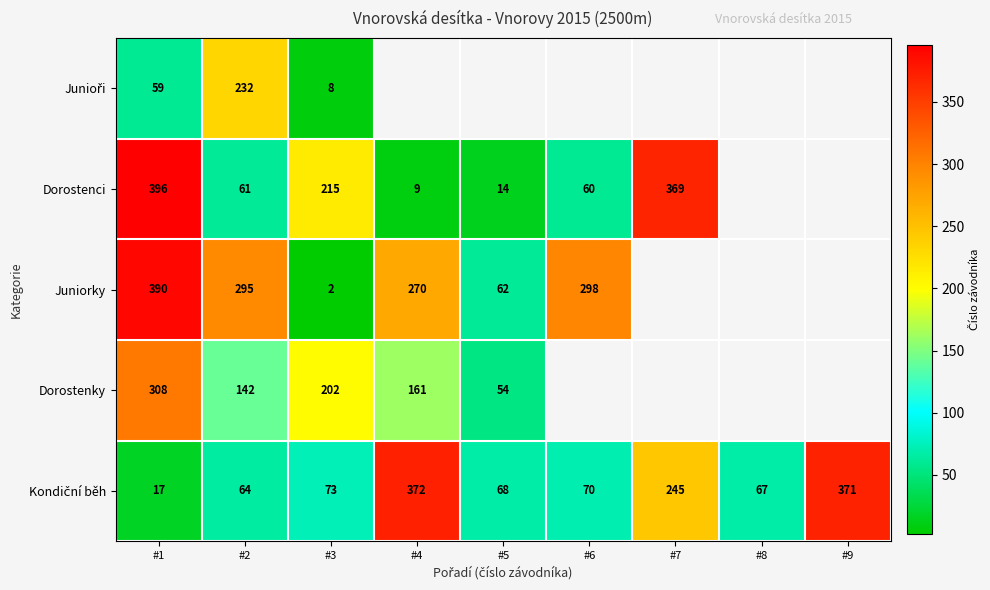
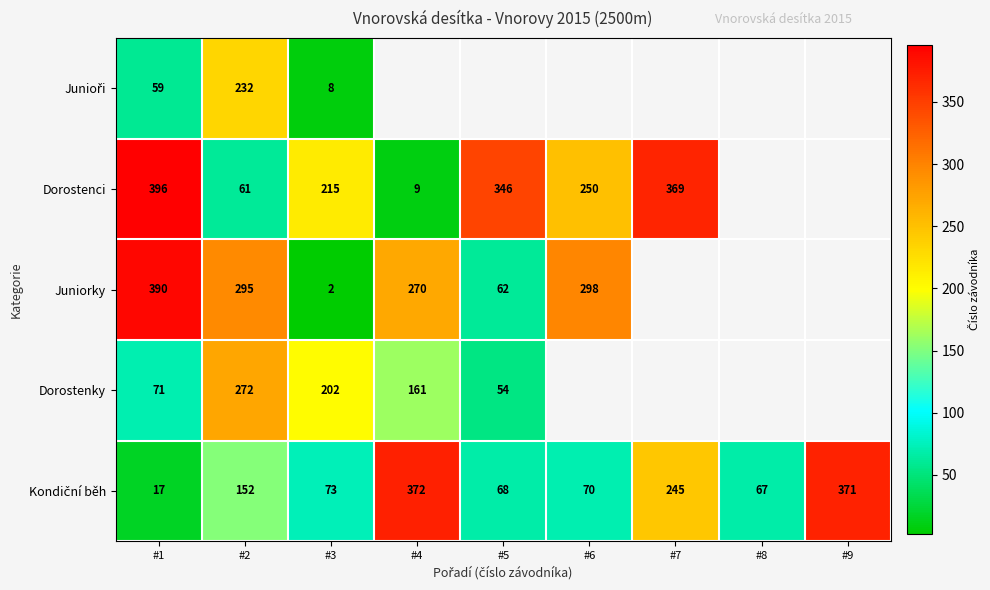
Dorostenci, #5: 14 -> 346
Dorostenci, #6: 60 -> 250
Dorostenky, #1: 308 -> 71
Dorostenky, #2: 142 -> 272
Kondiční běh, #2: 64 -> 152
